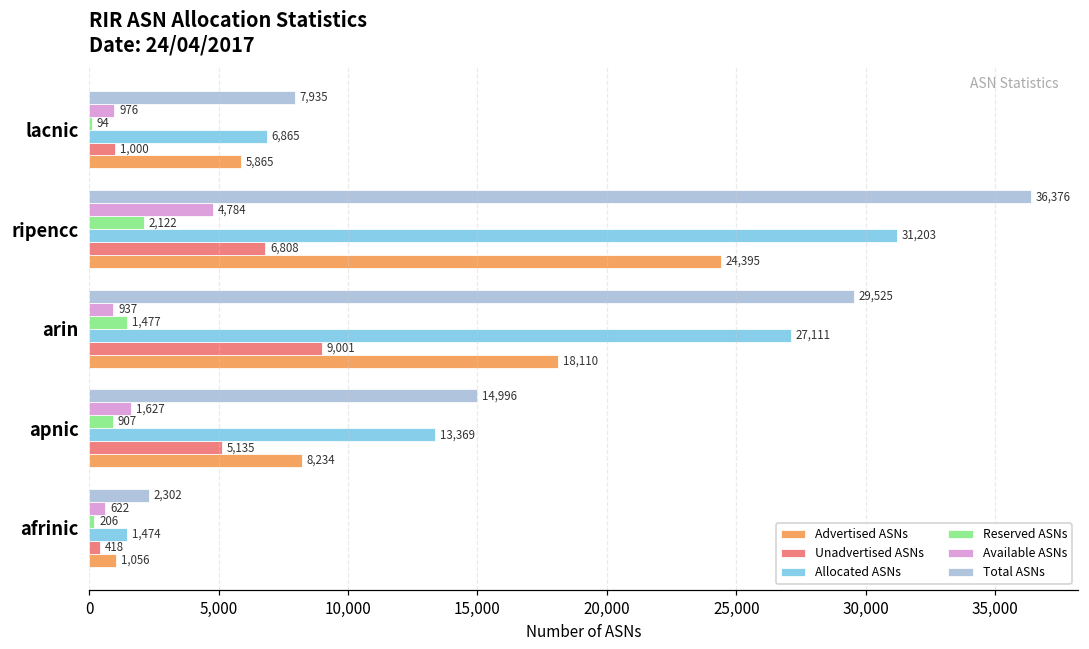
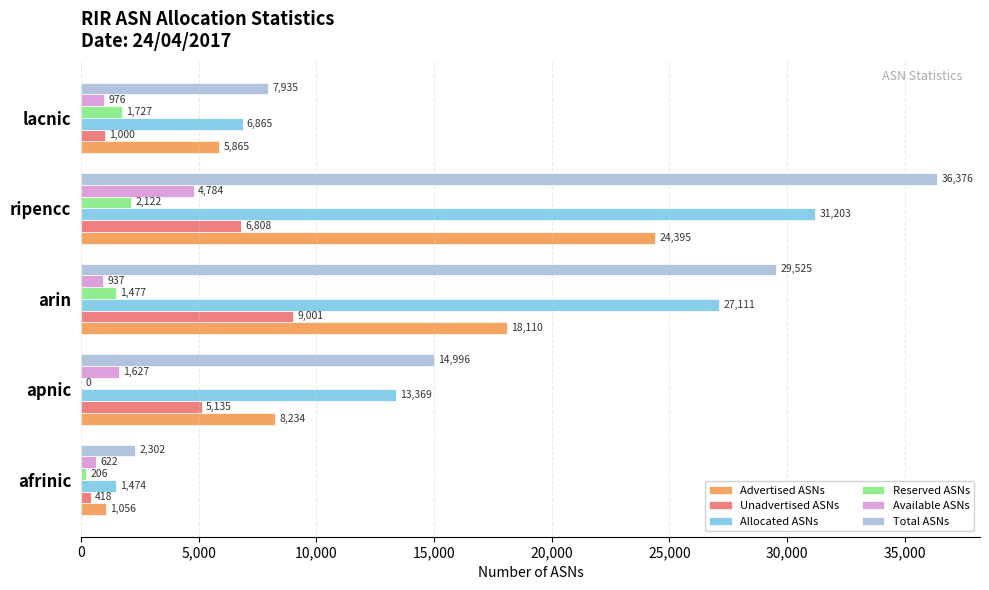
Reserved ASNs, lacnic: 94 -> 1,727
Reserved ASNs, apnic: 907 -> 0
